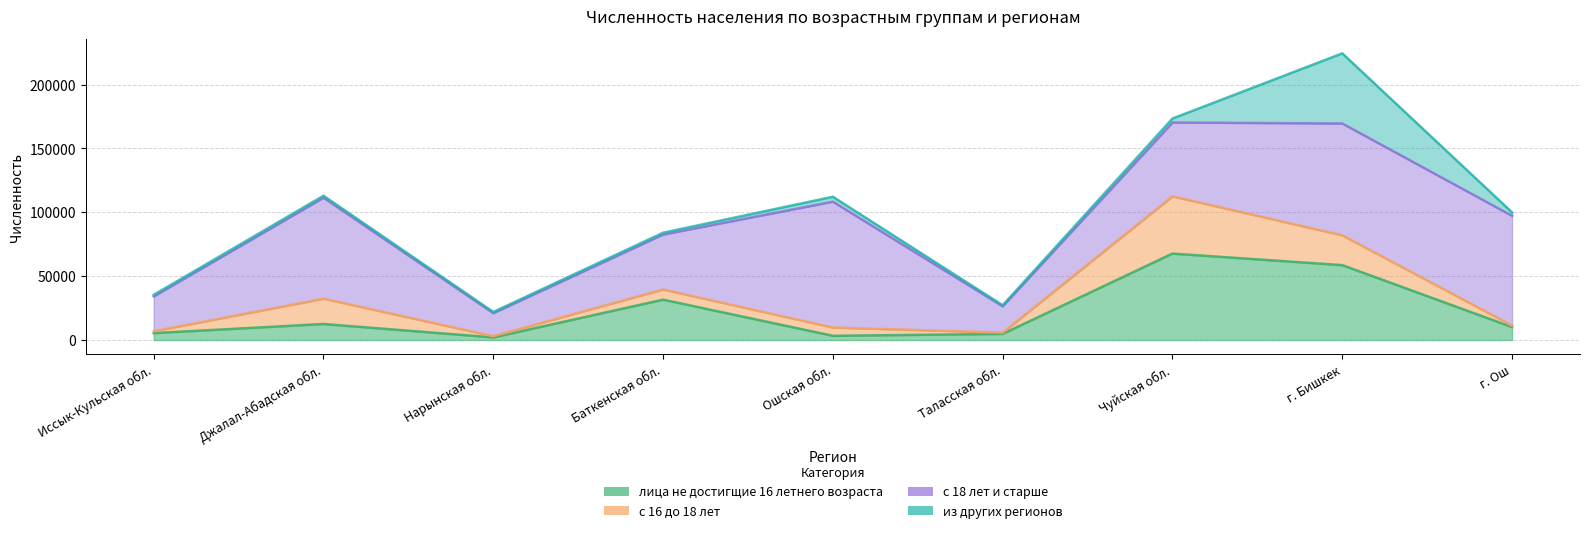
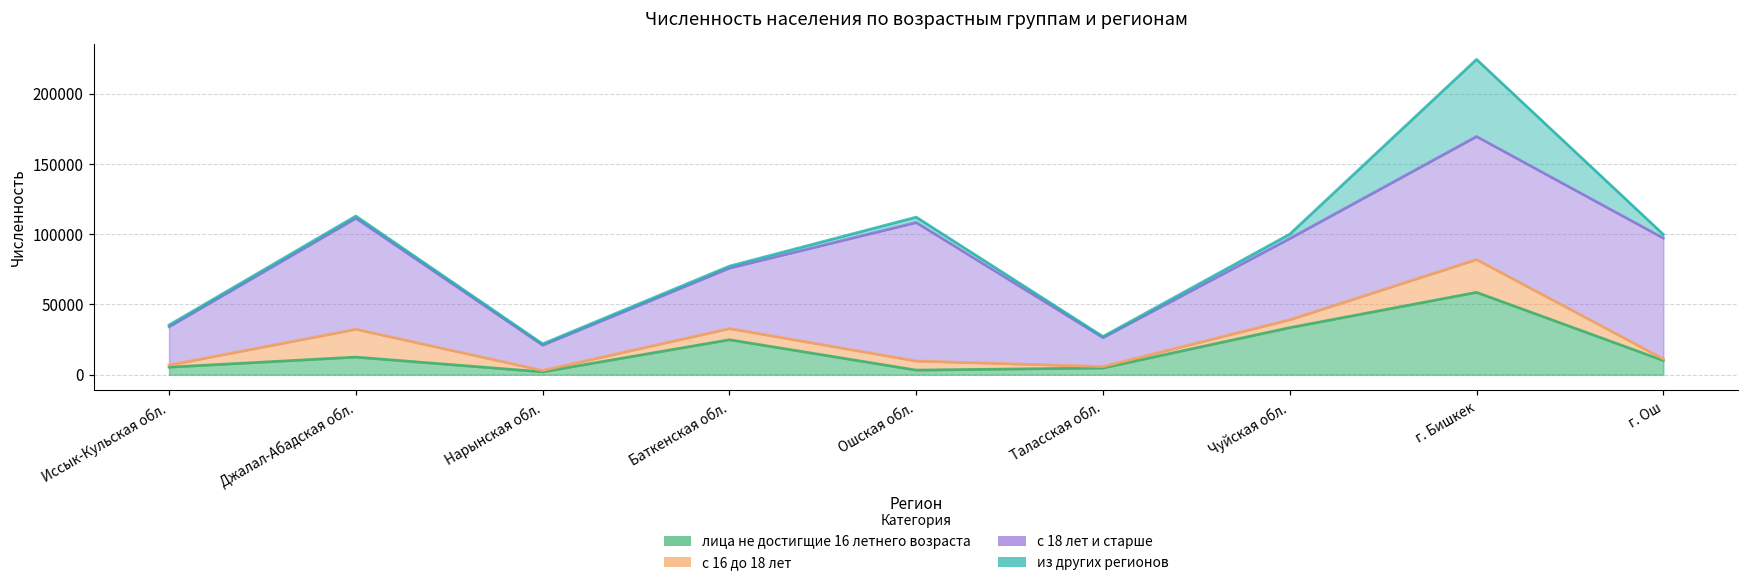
лица не достигщие 16 летнего возраста, Баткенская обл.: 32000 -> 25000
лица не достигщие 16 летнего возраста, Чуйская обл.: 68000 -> 34000
с 16 до 18 лет, Чуйская обл.: 45000 -> 6000
